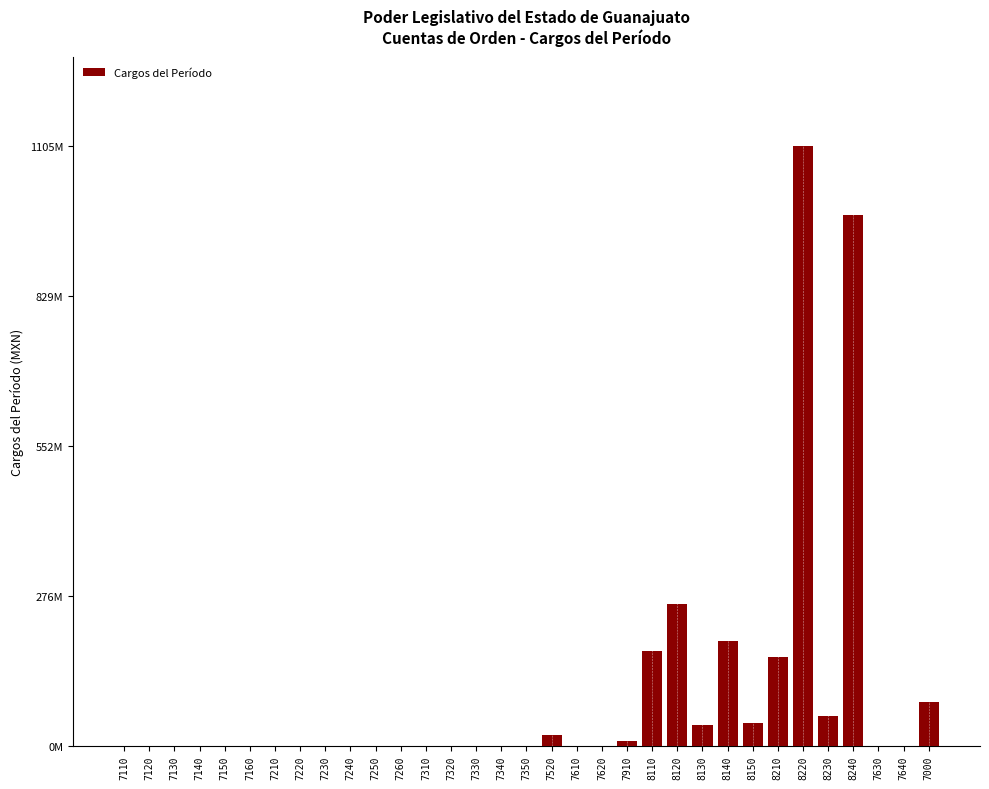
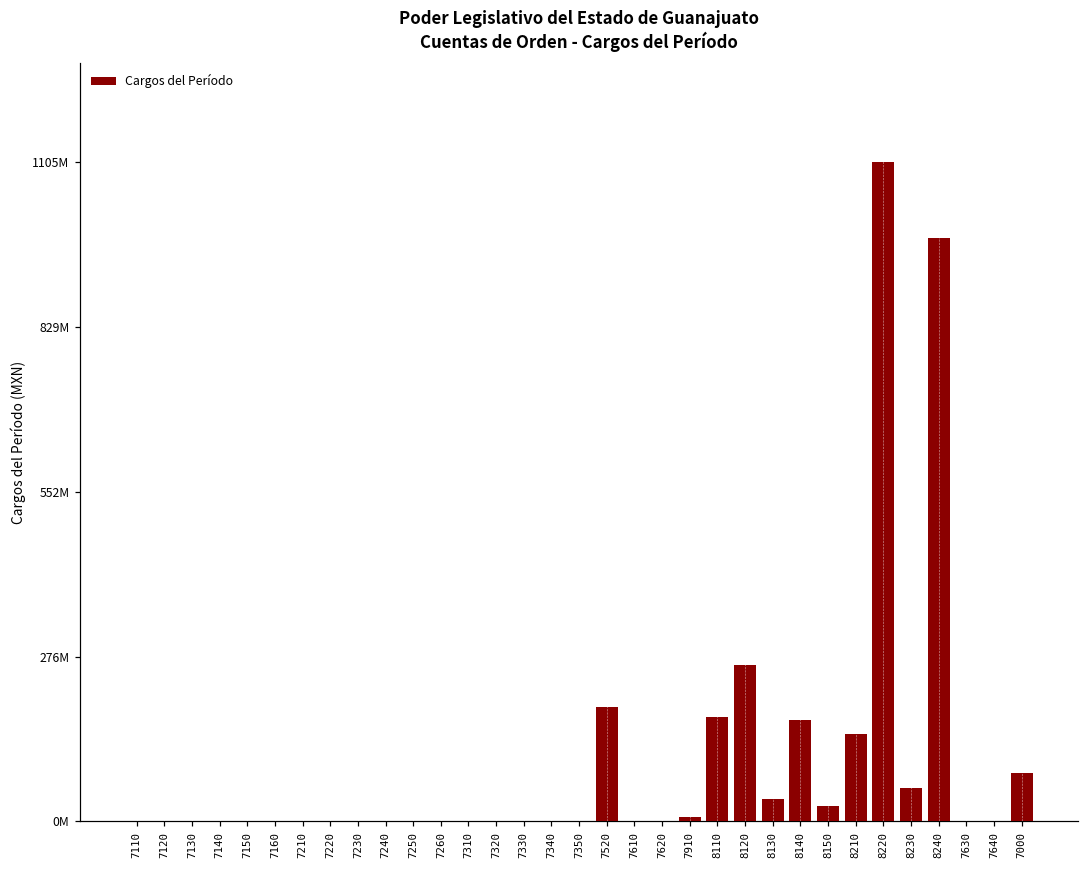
7520: 20000000 -> 190000000
8140: 190000000 -> 170000000
8150: 40000000 -> 30000000
8210: 160000000 -> 150000000
